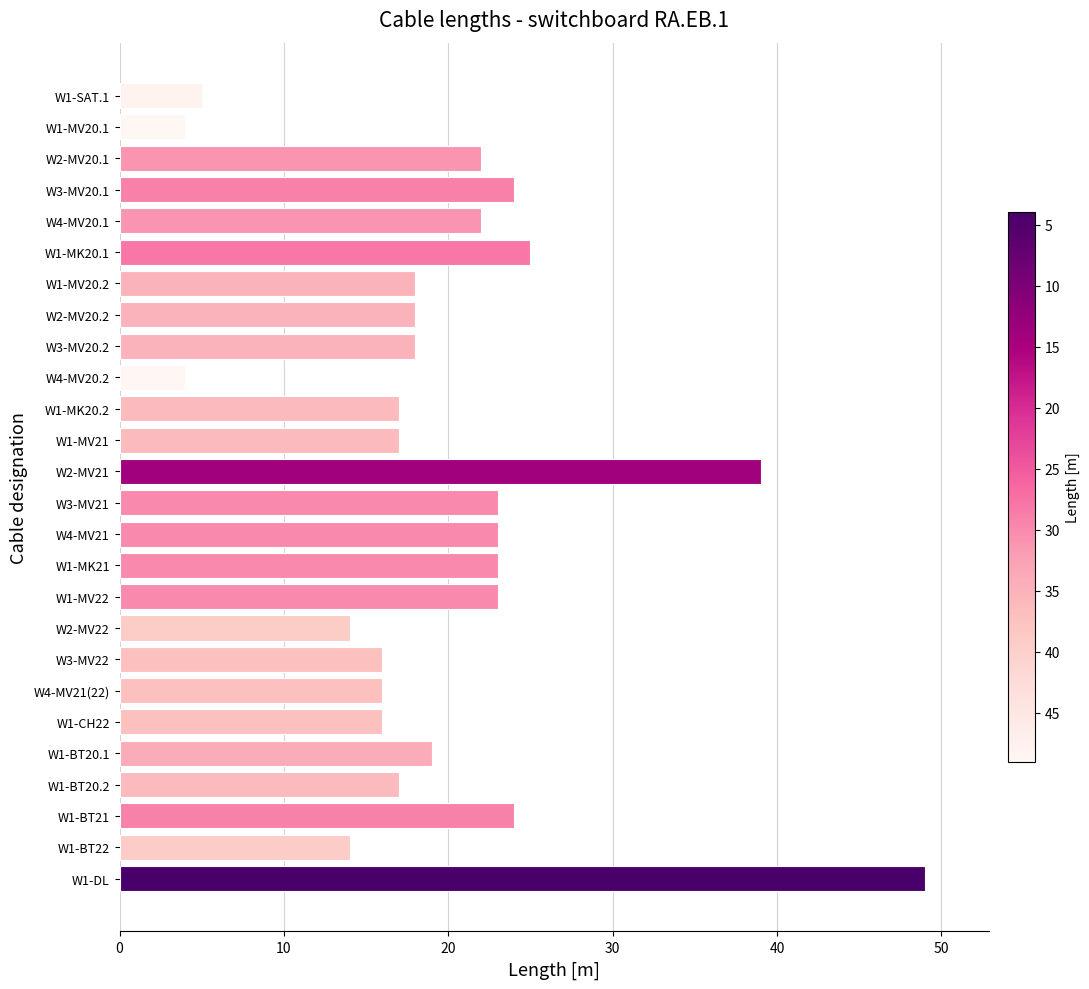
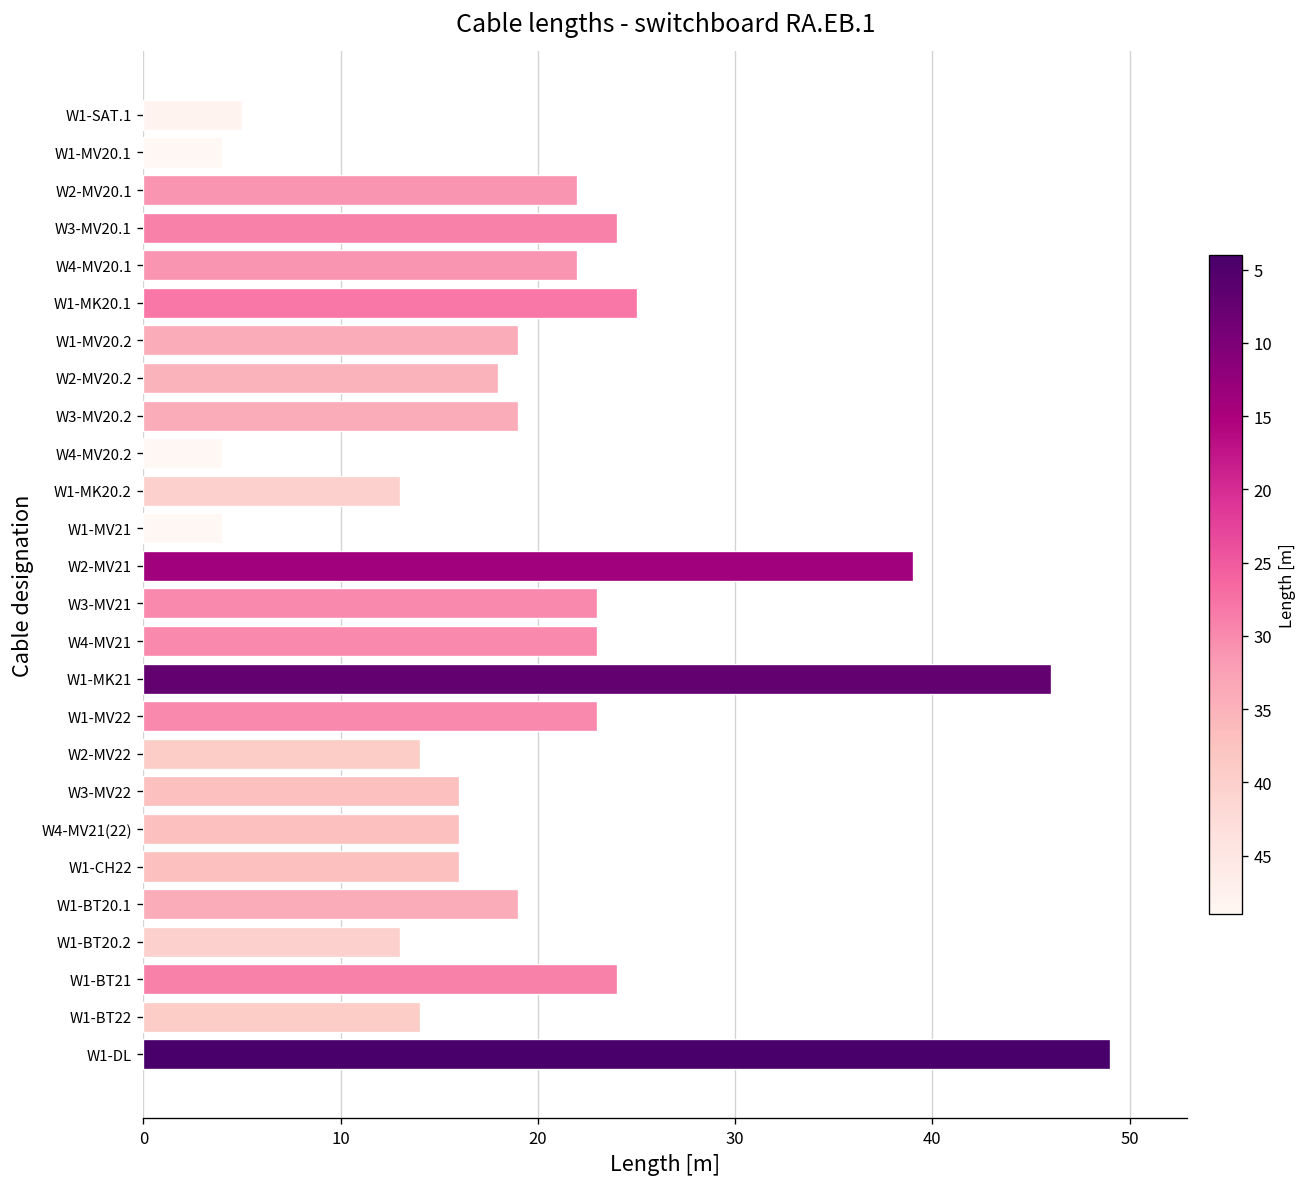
W1-MV20.2: 18 -> 19
W3-MV20.2: 18 -> 19
W1-MK20.2: 17 -> 13
W1-MV21: 17 -> 4
W1-MK21: 23 -> 46
W1-BT20.2: 17 -> 13
